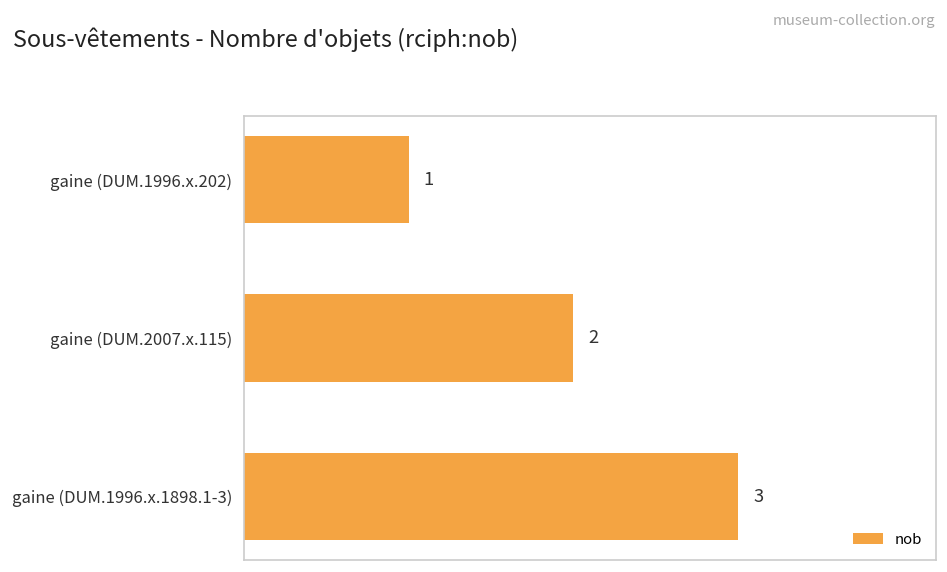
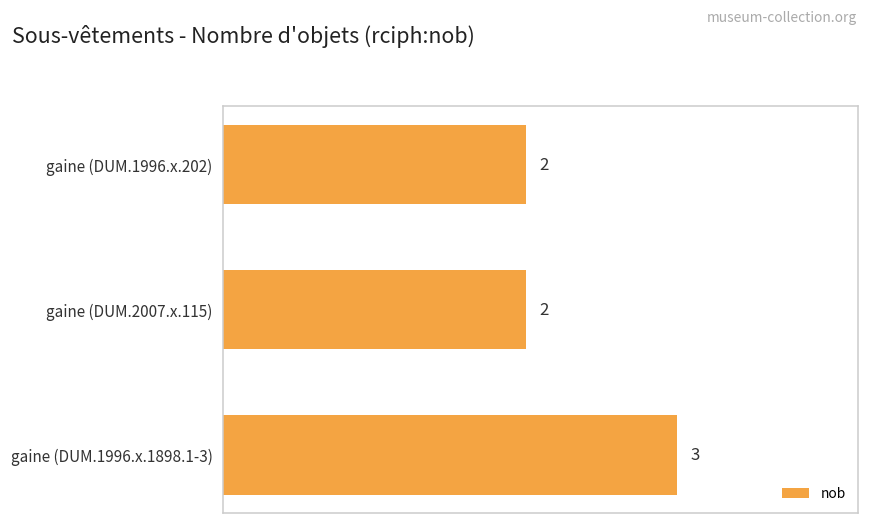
gaine (DUM.1996.x.202): 1 -> 2
